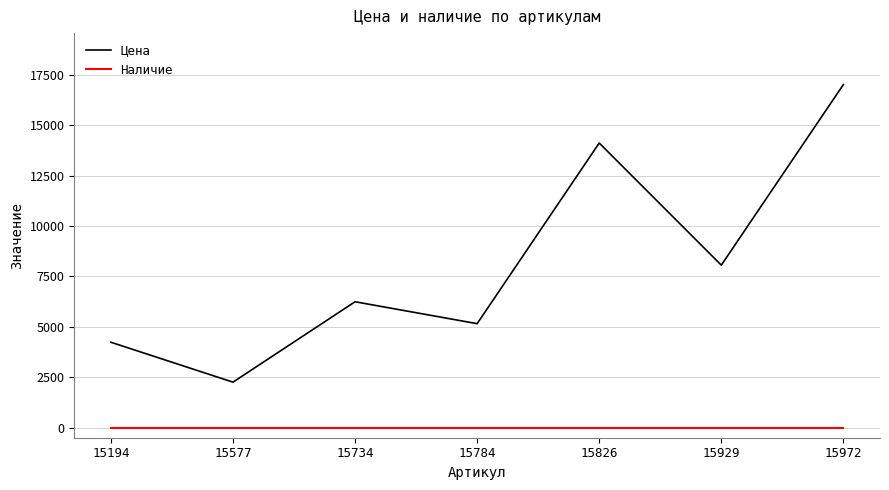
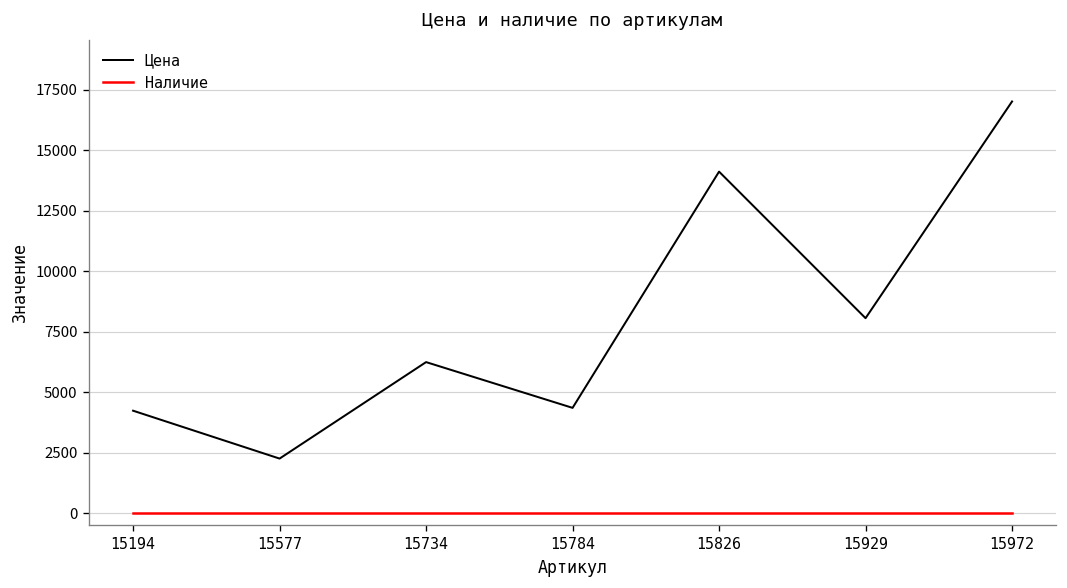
Цена, 15784: 5200 -> 4400
